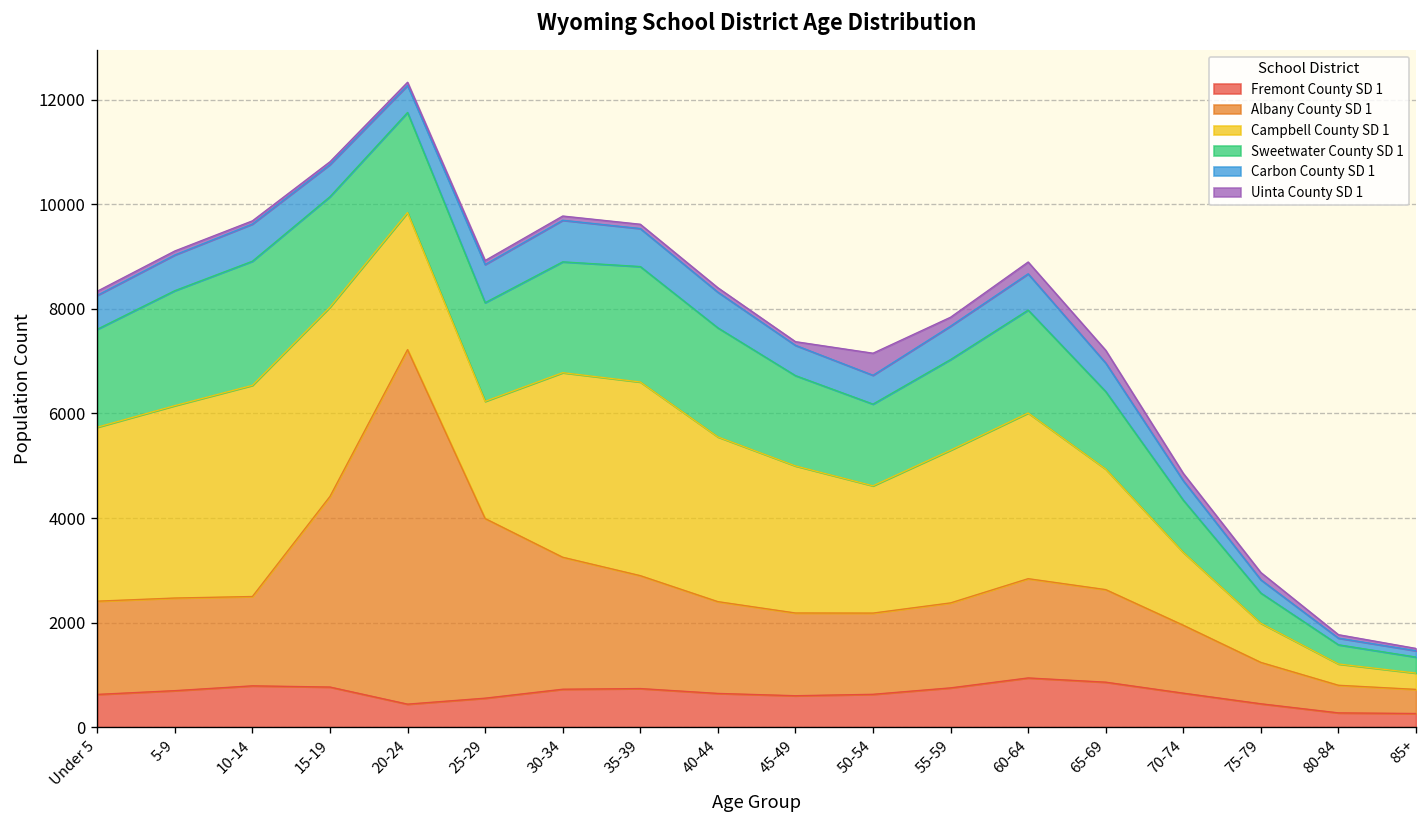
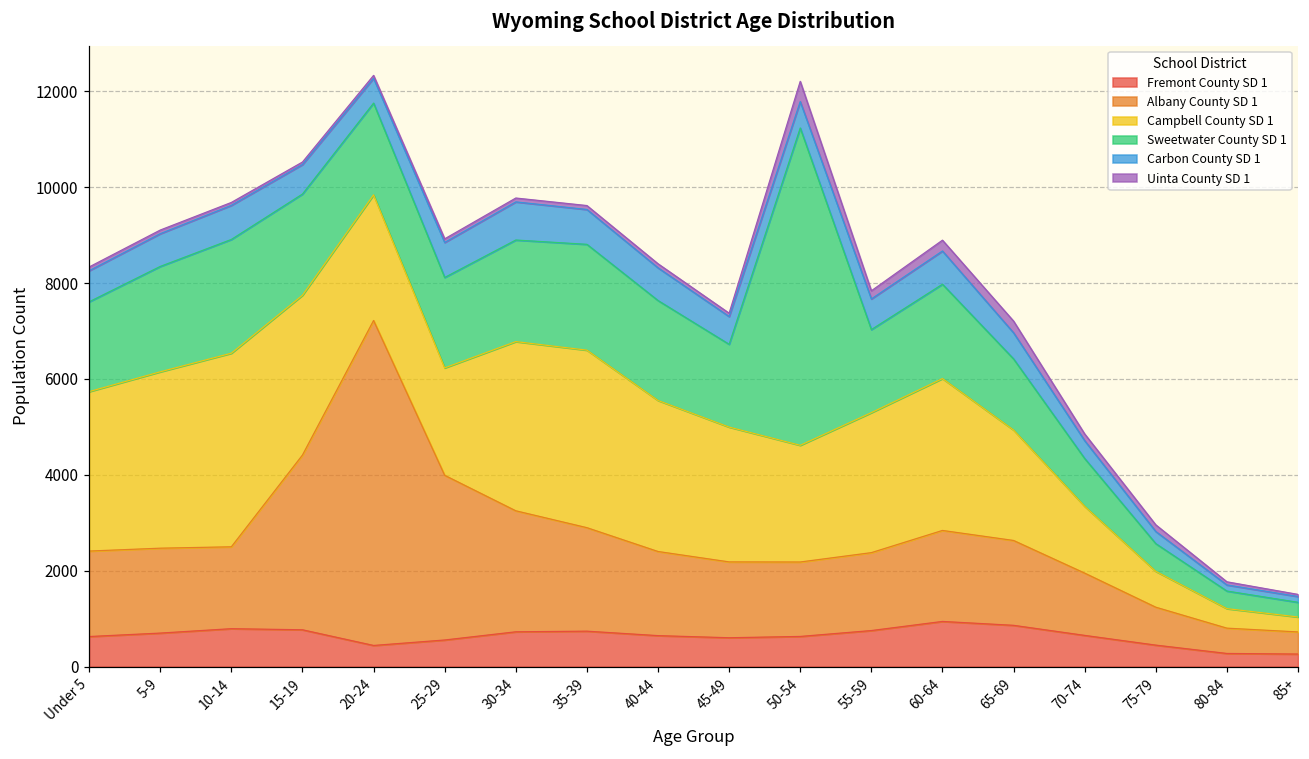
Campbell County SD 1, 15-19: 3600 -> 3300
Sweetwater County SD 1, 50-54: 1600 -> 6600
